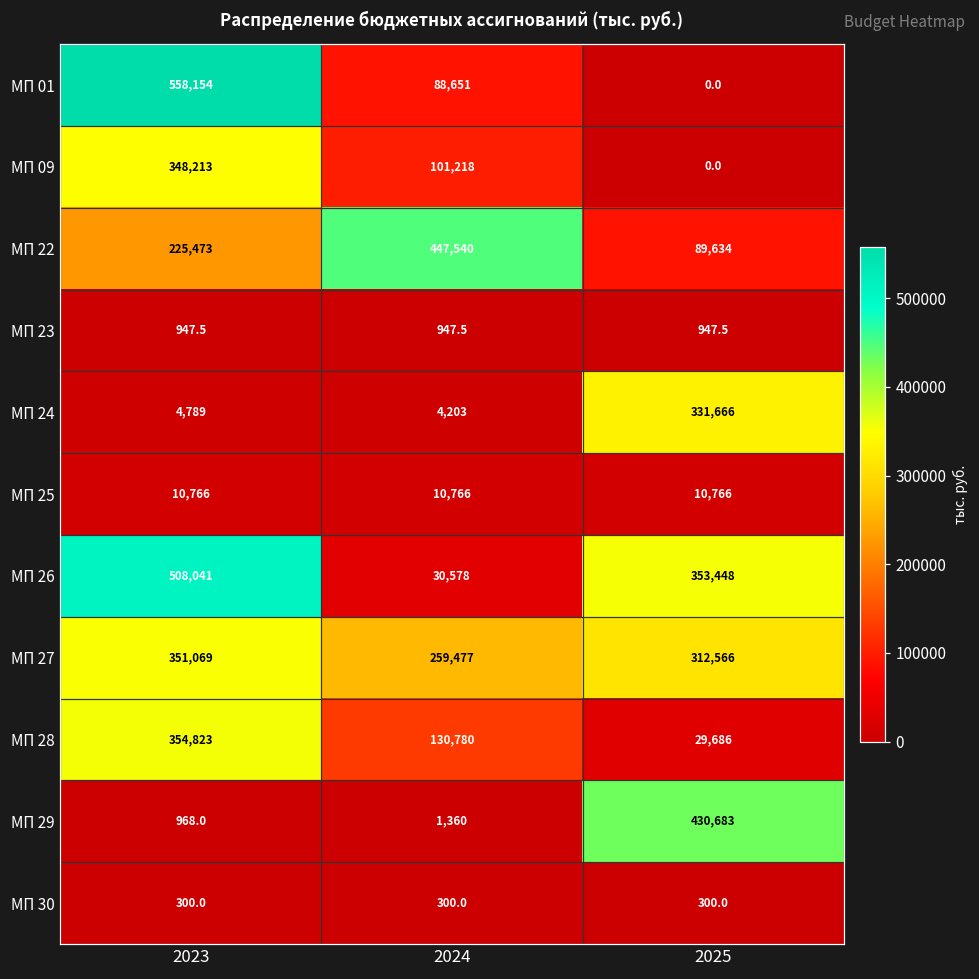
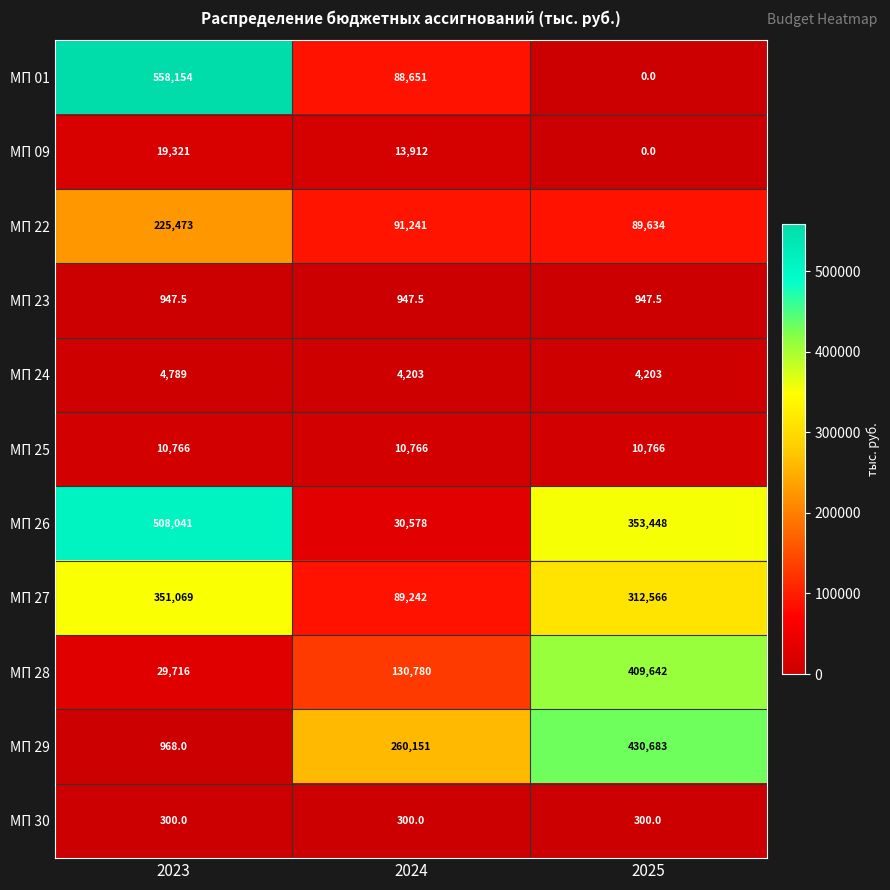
МП 09, 2023: 348,213 -> 19,321
МП 09, 2024: 101,218 -> 13,912
МП 22, 2024: 447,540 -> 91,241
МП 24, 2025: 331,666 -> 4,203
МП 27, 2024: 259,477 -> 89,242
МП 28, 2023: 354,823 -> 29,716
МП 28, 2025: 29,686 -> 409,642
МП 29, 2024: 1,360 -> 260,151
